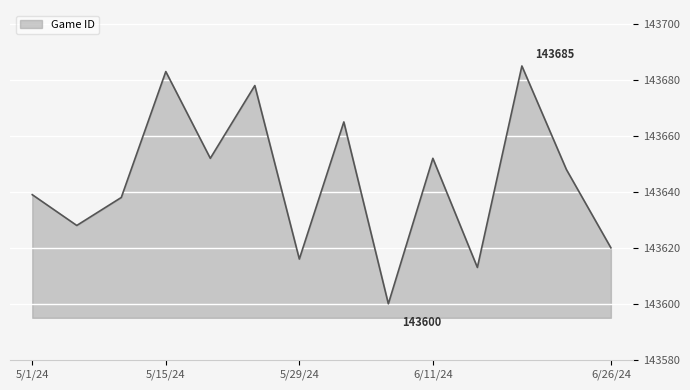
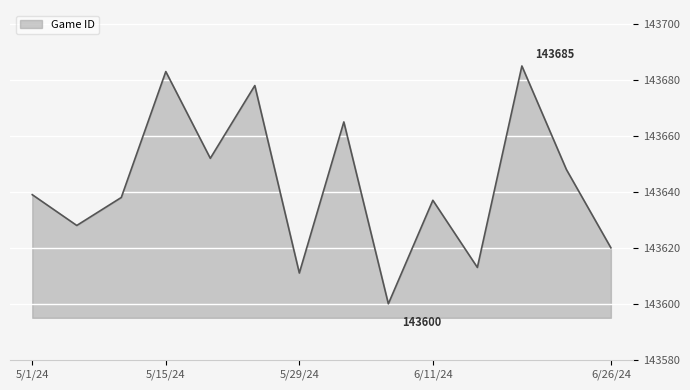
5/29/24: 143616 -> 143611
6/11/24: 143652 -> 143637
